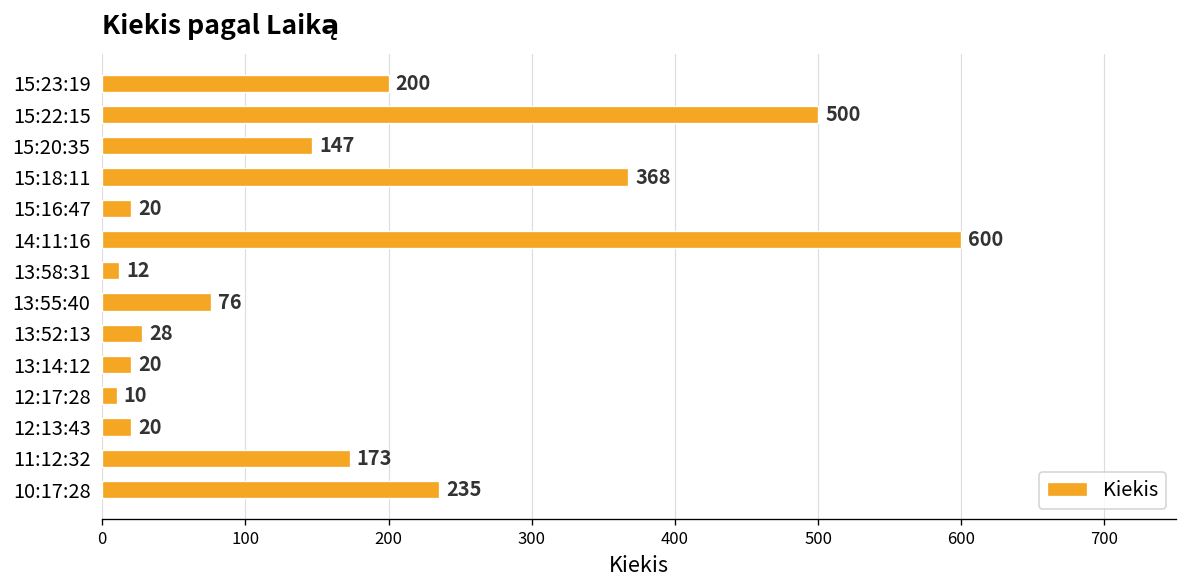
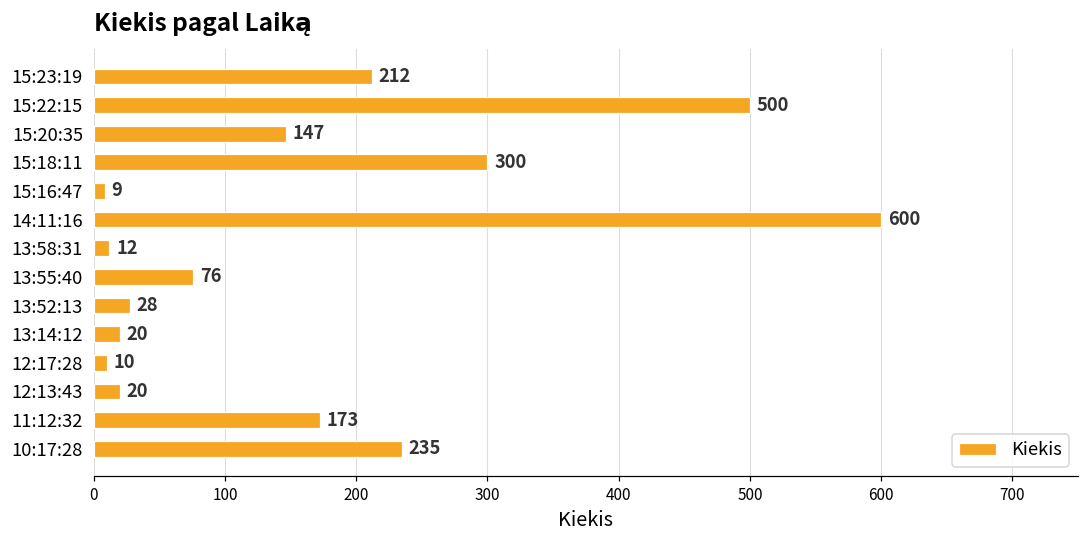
15:23:19: 200 -> 212
15:18:11: 368 -> 300
15:16:47: 20 -> 9
